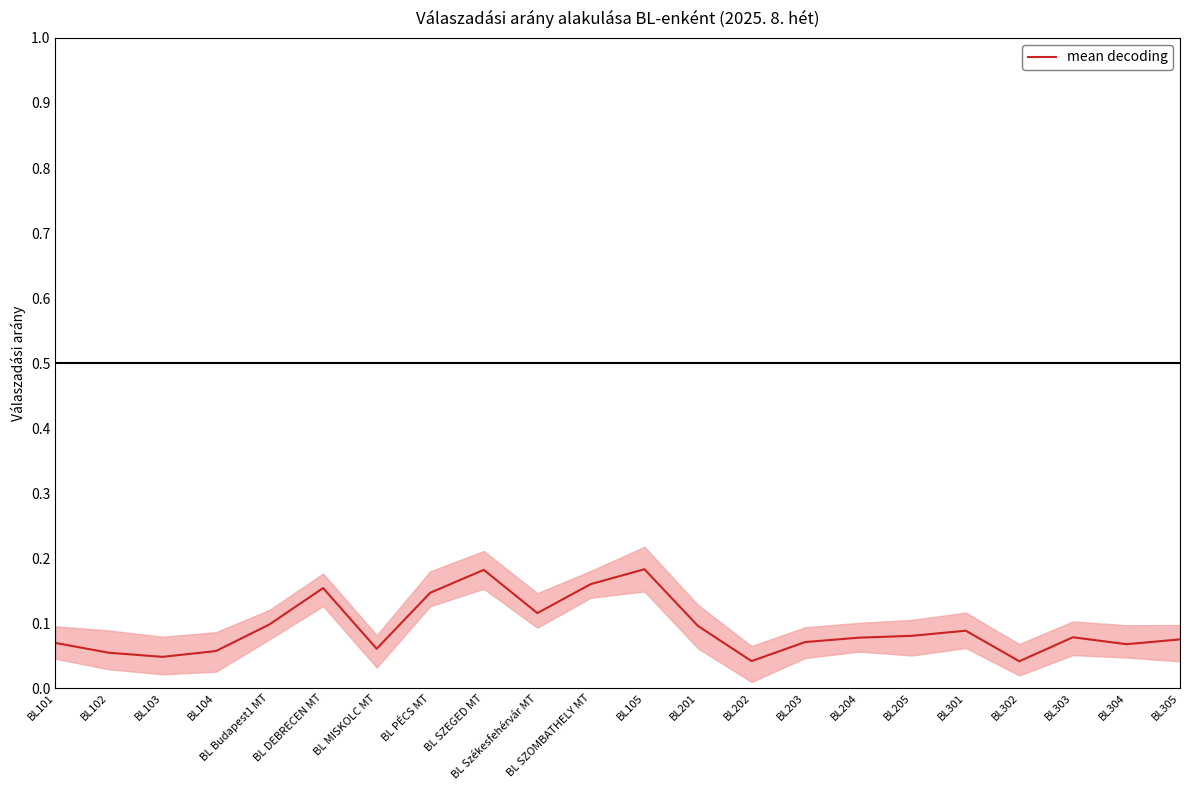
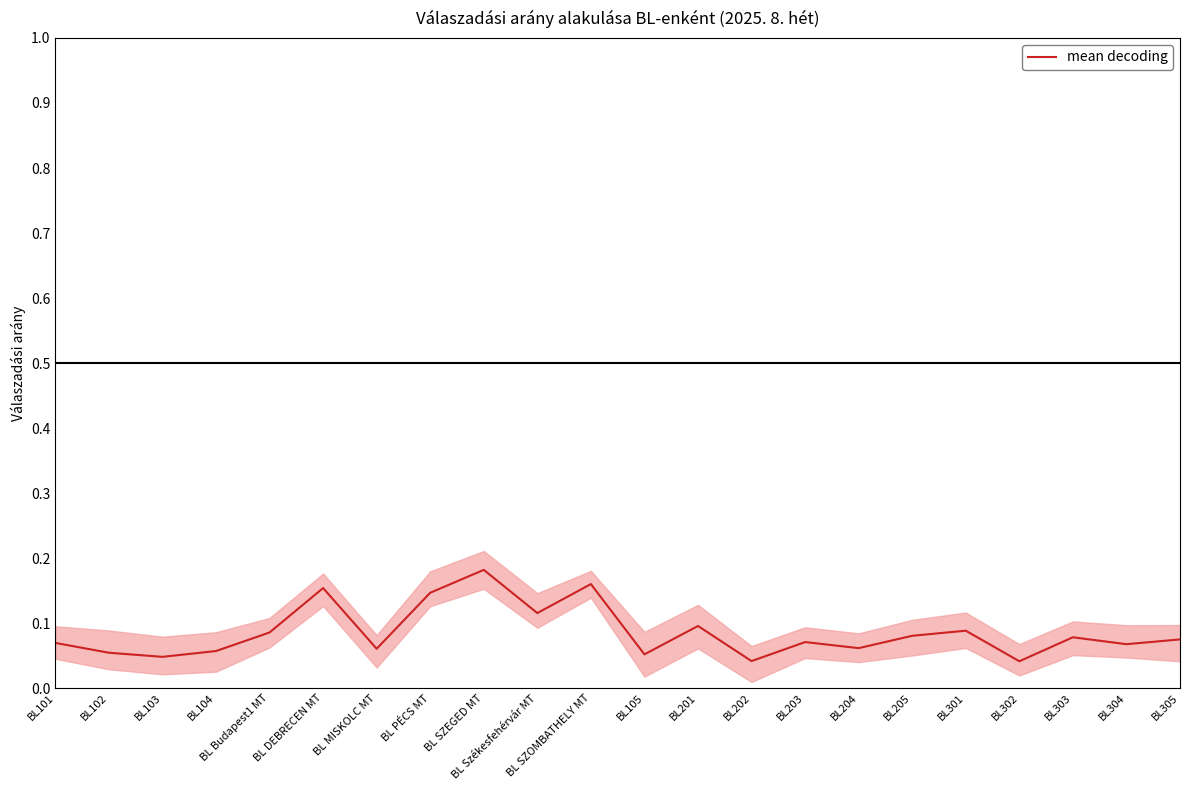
mean decoding, BL Budapest1 MT: 0.10 -> 0.09
mean decoding, BL105: 0.18 -> 0.05
mean decoding, BL204: 0.08 -> 0.06
